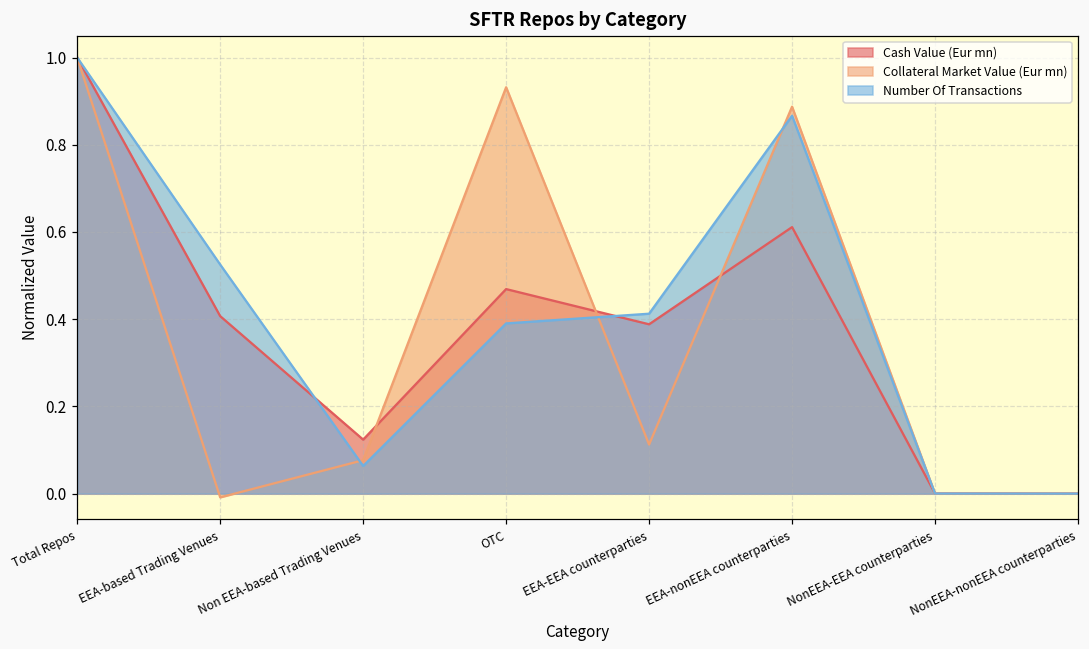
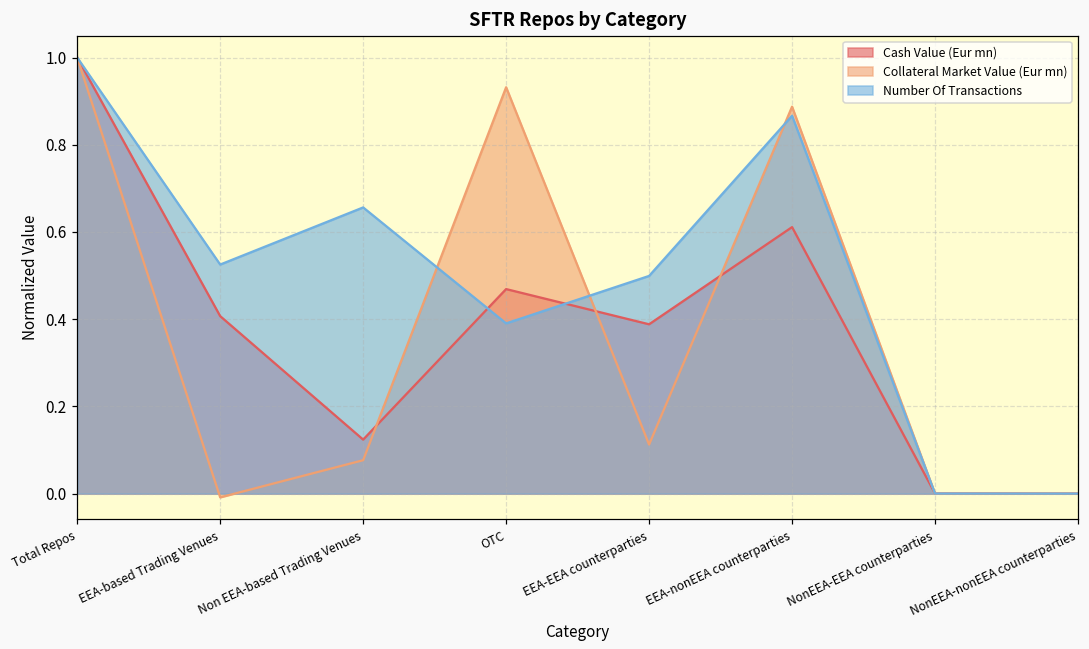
Number Of Transactions, Non EEA-based Trading Venues: 0.06 -> 0.66
Number Of Transactions, EEA-EEA counterparties: 0.41 -> 0.50
